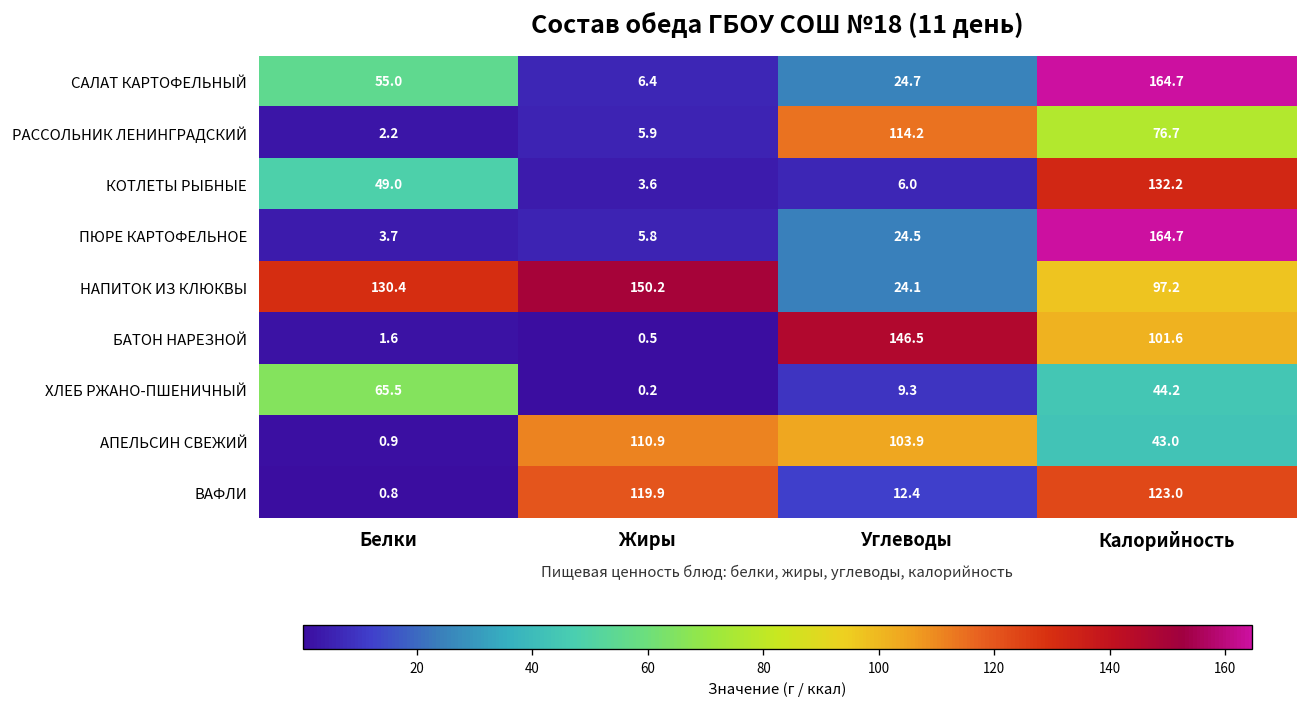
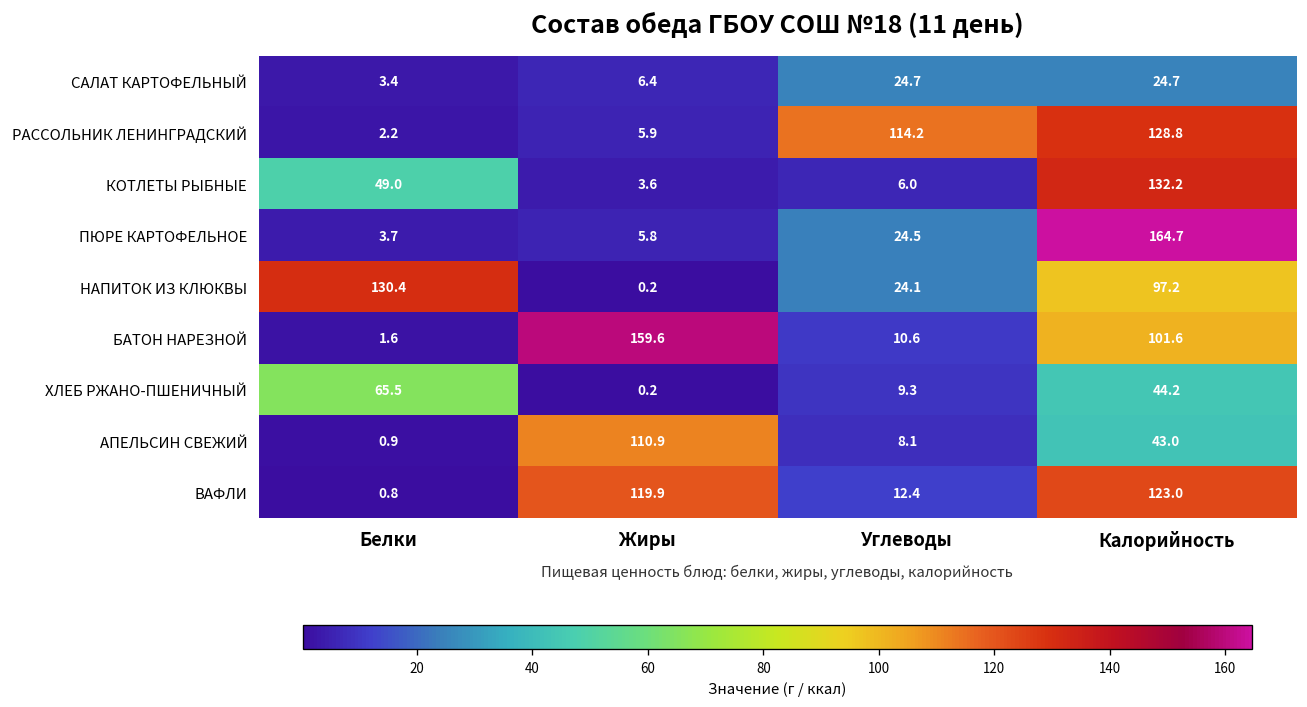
САЛАТ КАРТОФЕЛЬНЫЙ, Белки: 55.0 -> 3.4
САЛАТ КАРТОФЕЛЬНЫЙ, Калорийность: 164.7 -> 24.7
РАССОЛЬНИК ЛЕНИНГРАДСКИЙ, Калорийность: 76.7 -> 128.8
НАПИТОК ИЗ КЛЮКВЫ, Жиры: 150.2 -> 0.2
БАТОН НАРЕЗНОЙ, Жиры: 0.5 -> 159.6
БАТОН НАРЕЗНОЙ, Углеводы: 146.5 -> 10.6
АПЕЛЬСИН СВЕЖИЙ, Углеводы: 103.9 -> 8.1
